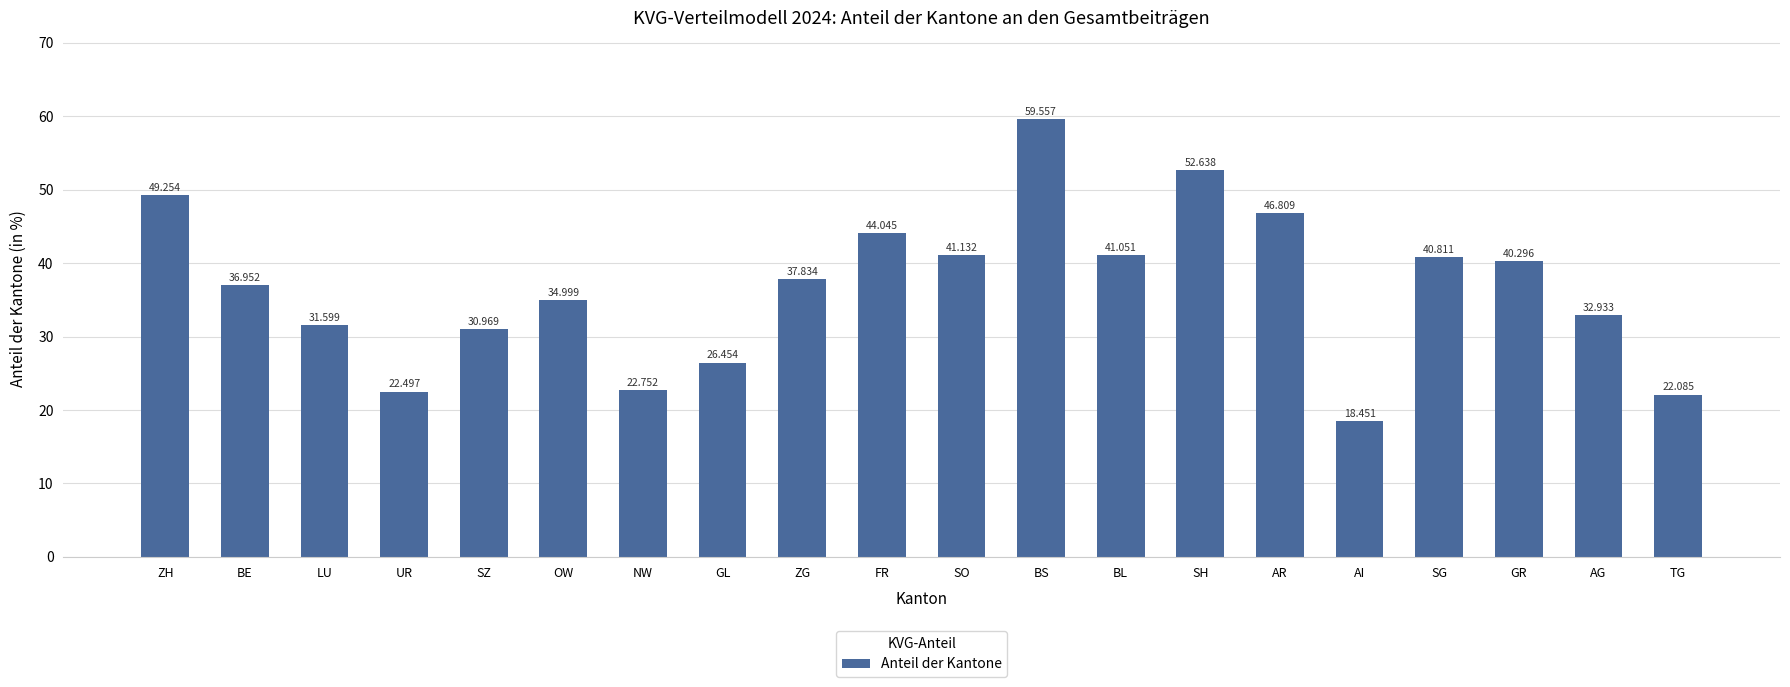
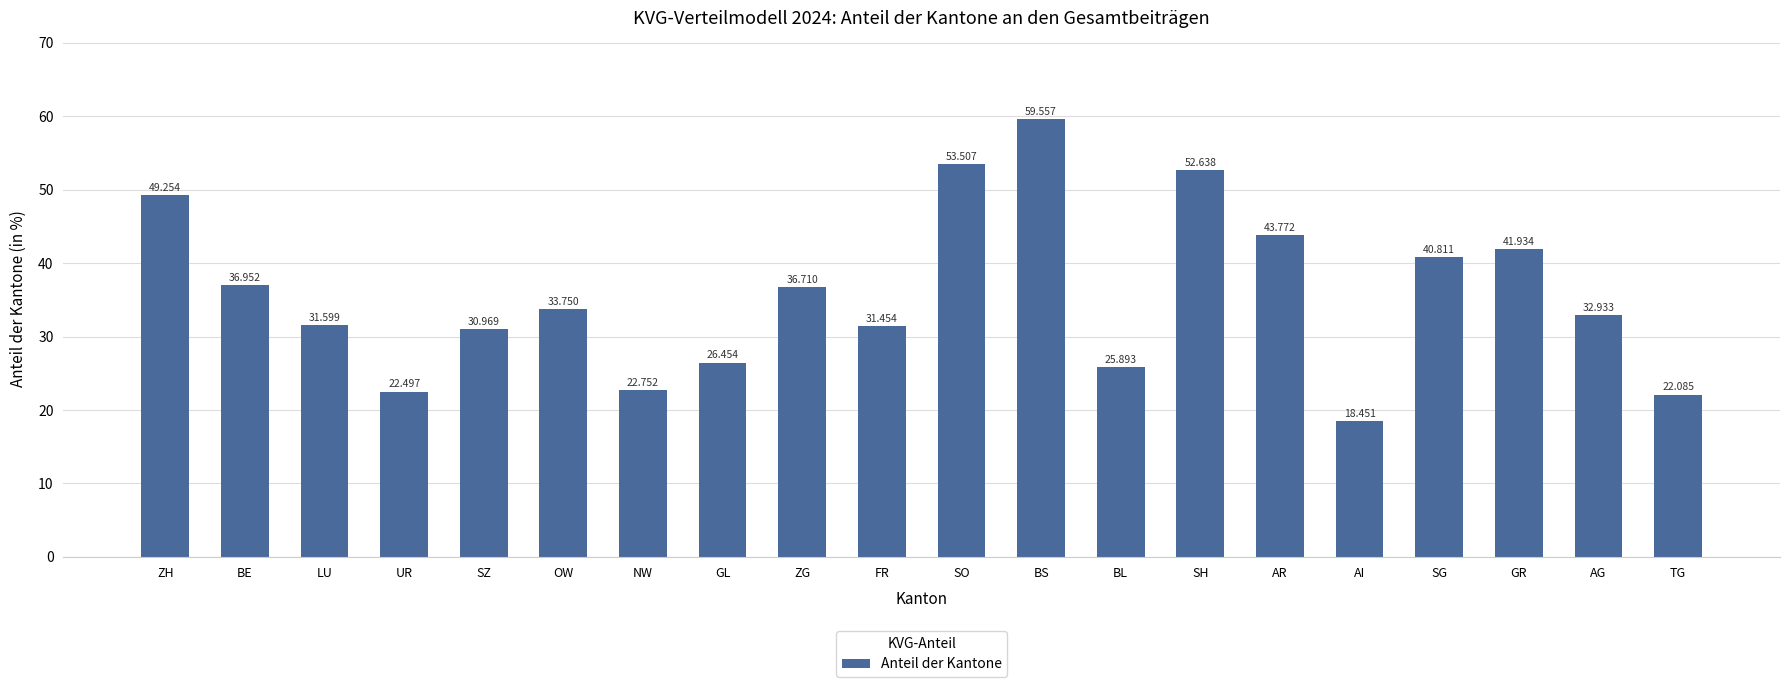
OW: 34.999 -> 33.750
ZG: 37.834 -> 36.710
FR: 44.045 -> 31.454
SO: 41.132 -> 53.507
BL: 41.051 -> 25.893
AR: 46.809 -> 43.772
GR: 40.296 -> 41.934
